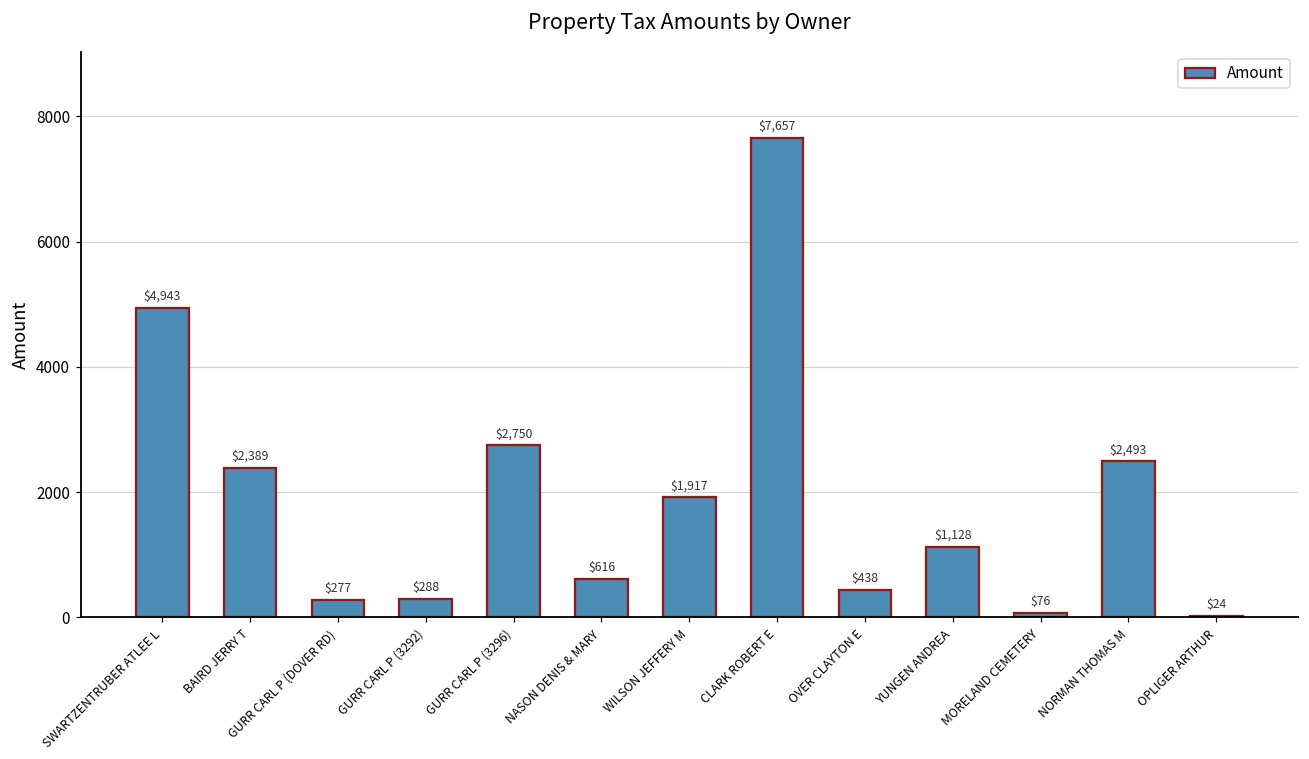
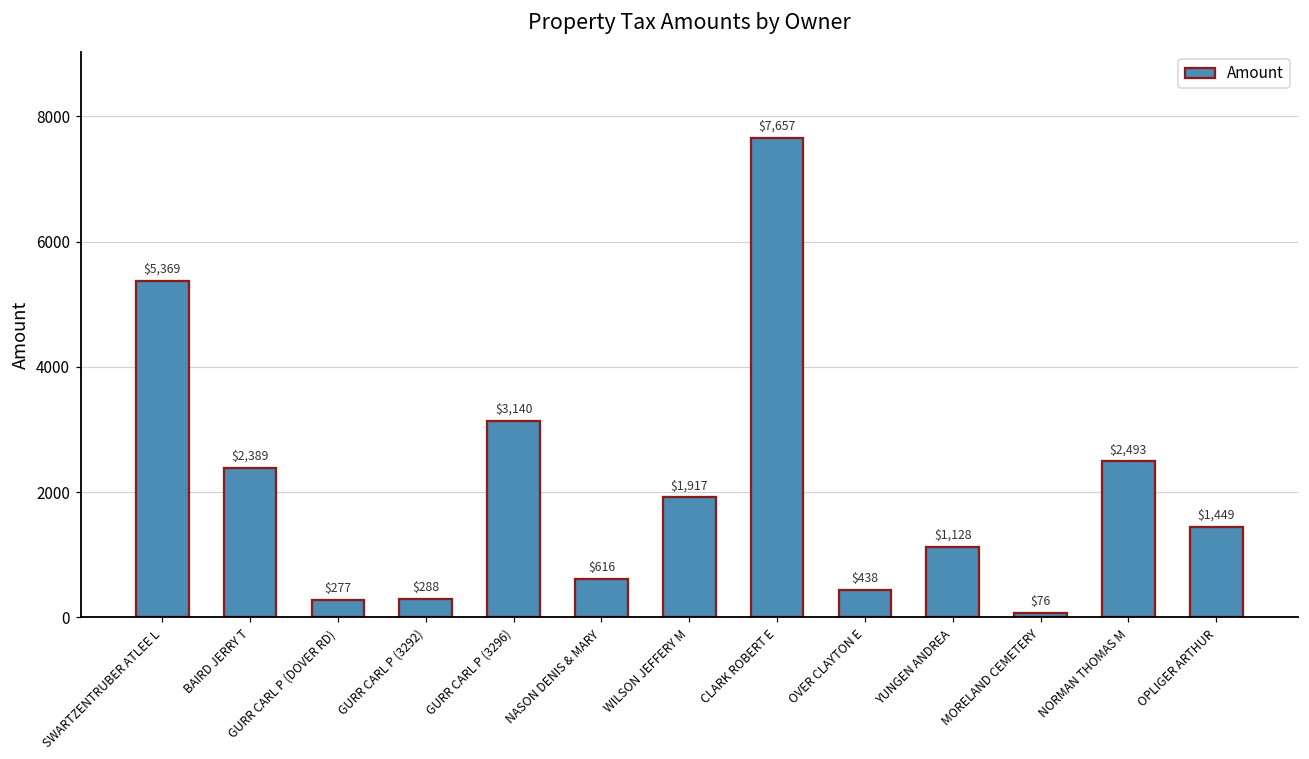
SWARTZENTRUBER ATLEE L: $4,943 -> $5,369
GURR CARL P (3296): $2,750 -> $3,140
OPLIGER ARTHUR: $24 -> $1,449
